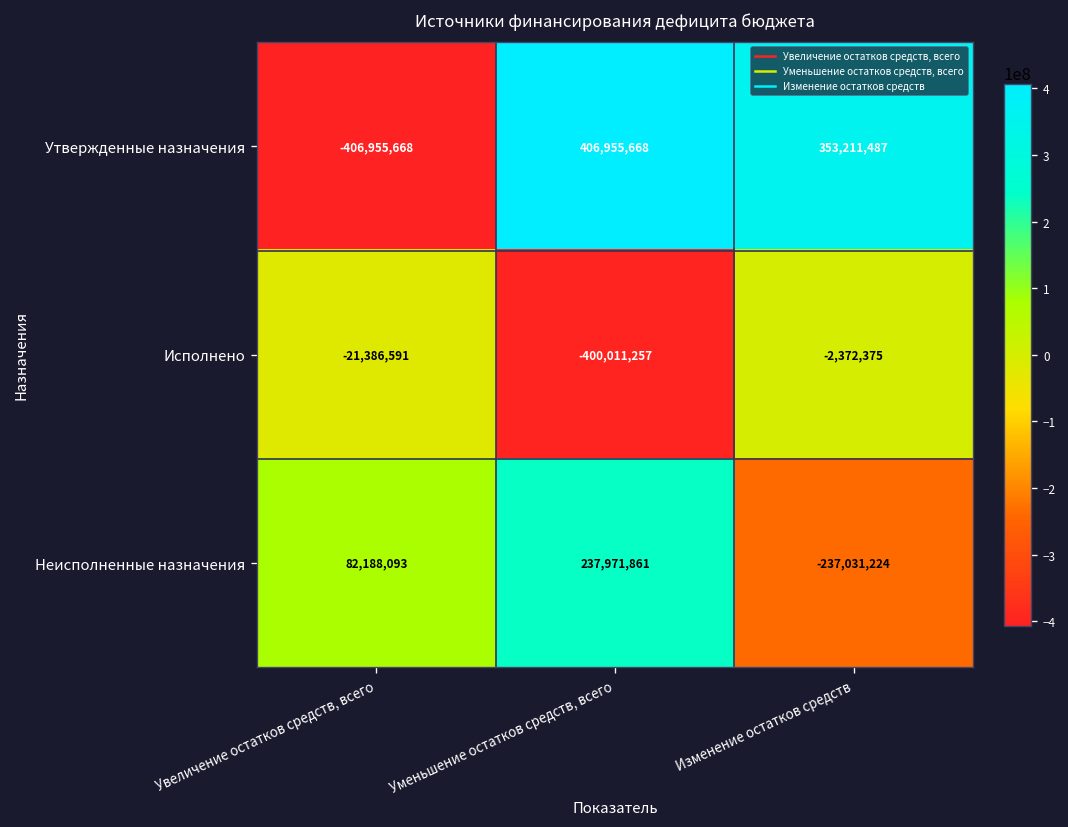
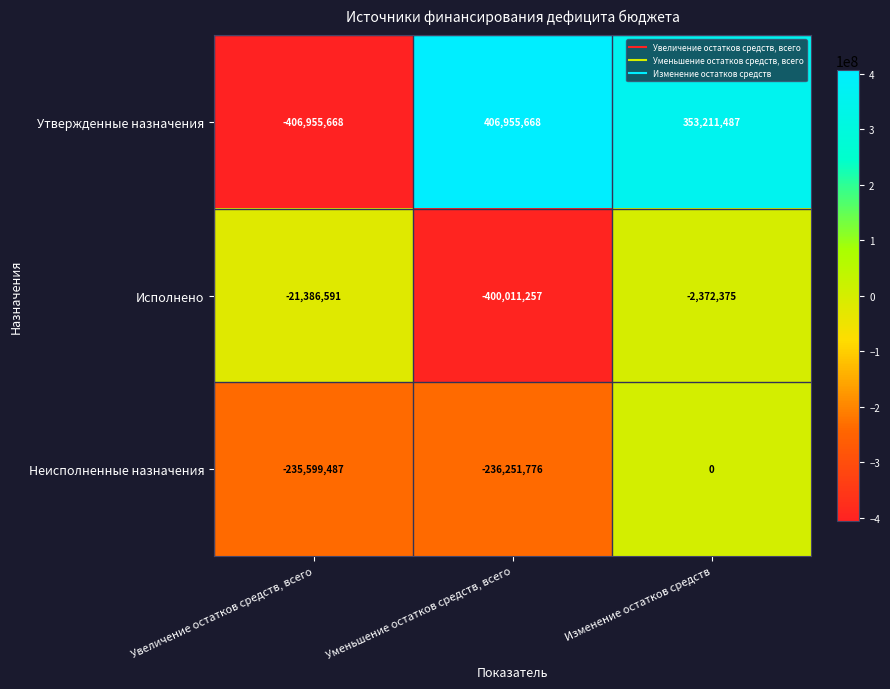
Неисполненные назначения, Увеличение остатков средств, всего: 82,188,093 -> -235,599,487
Неисполненные назначения, Уменьшение остатков средств, всего: 237,971,861 -> -236,251,776
Неисполненные назначения, Изменение остатков средств: -237,031,224 -> 0
